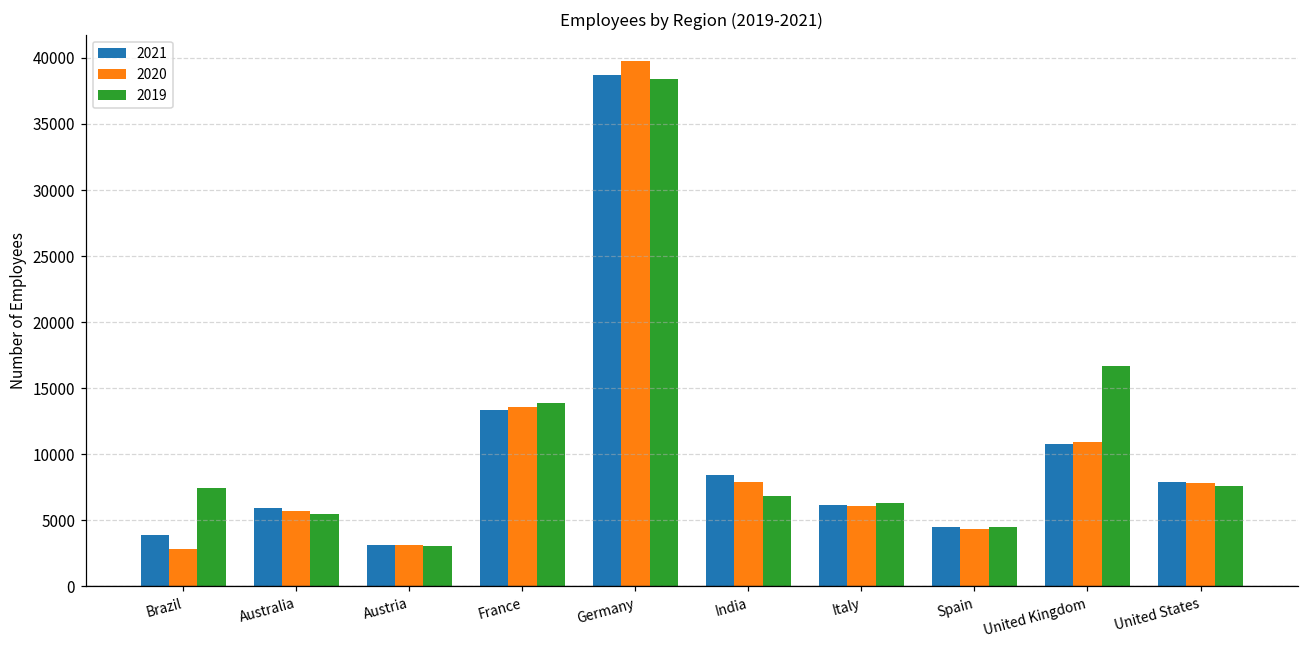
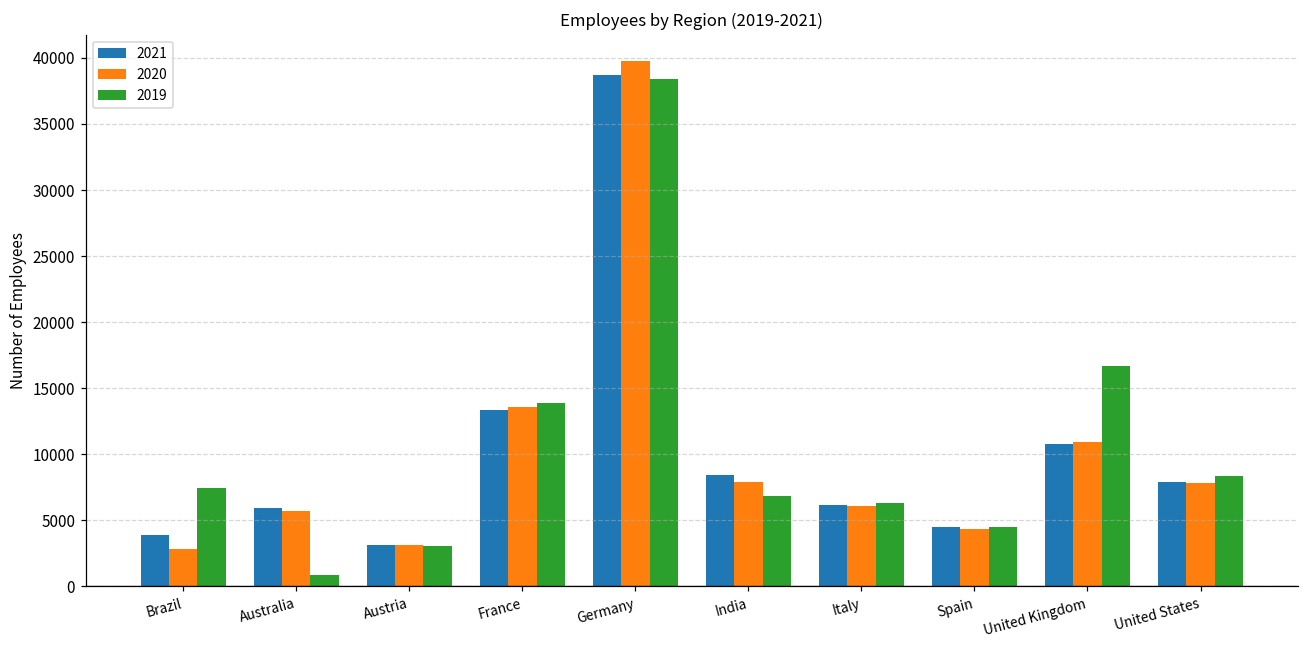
2019, Australia: 5500 -> 900
2019, United States: 7600 -> 8300
